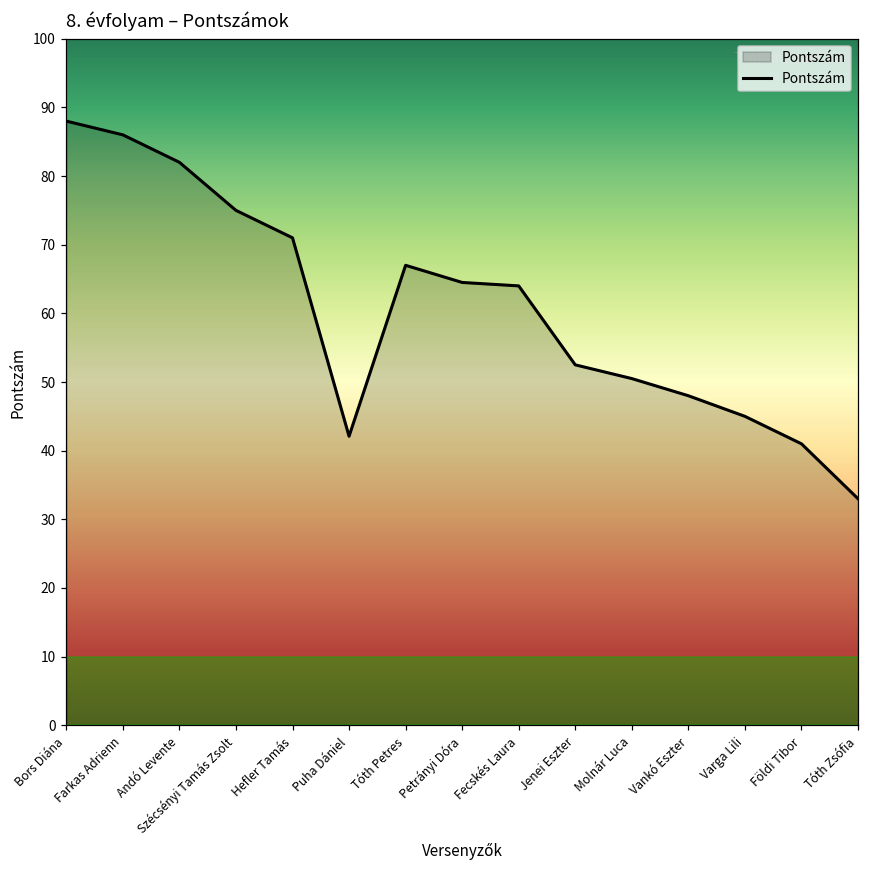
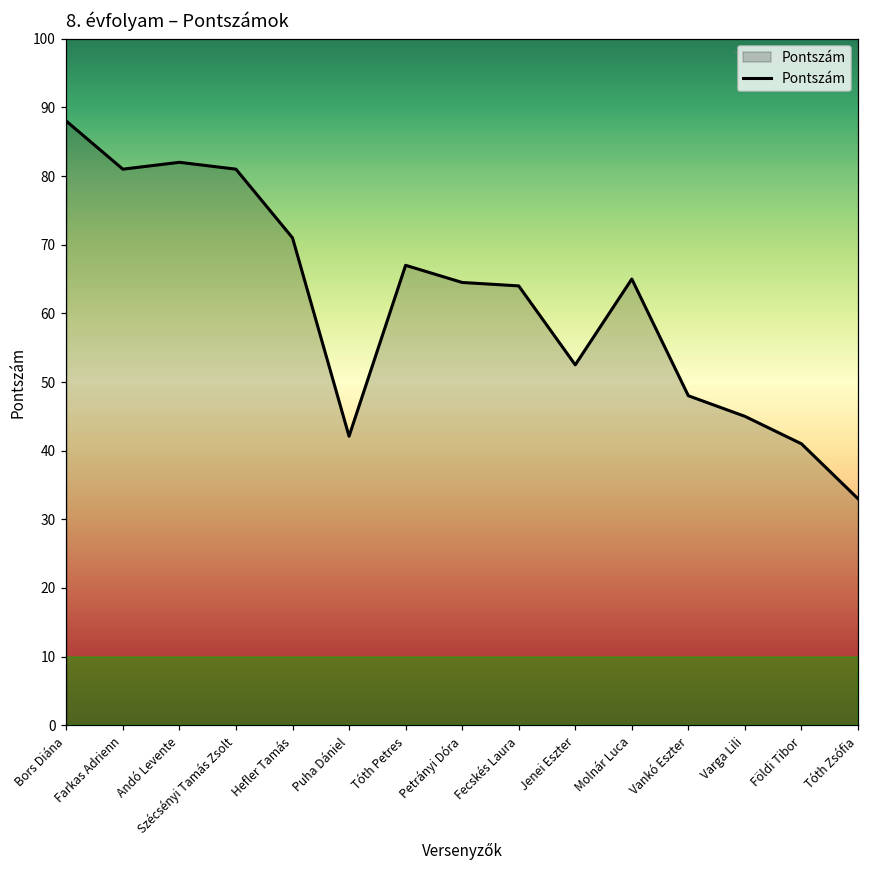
Farkas Adrienn: 86 -> 81
Szécsényi Tamás Zsolt: 75 -> 81
Molnár Luca: 51 -> 65
